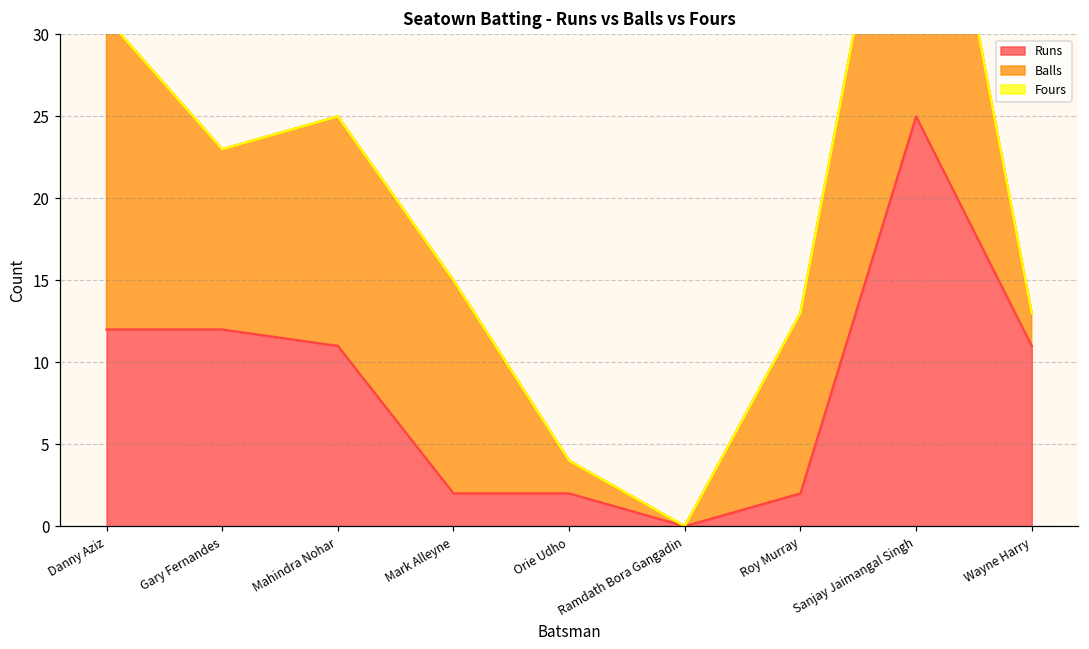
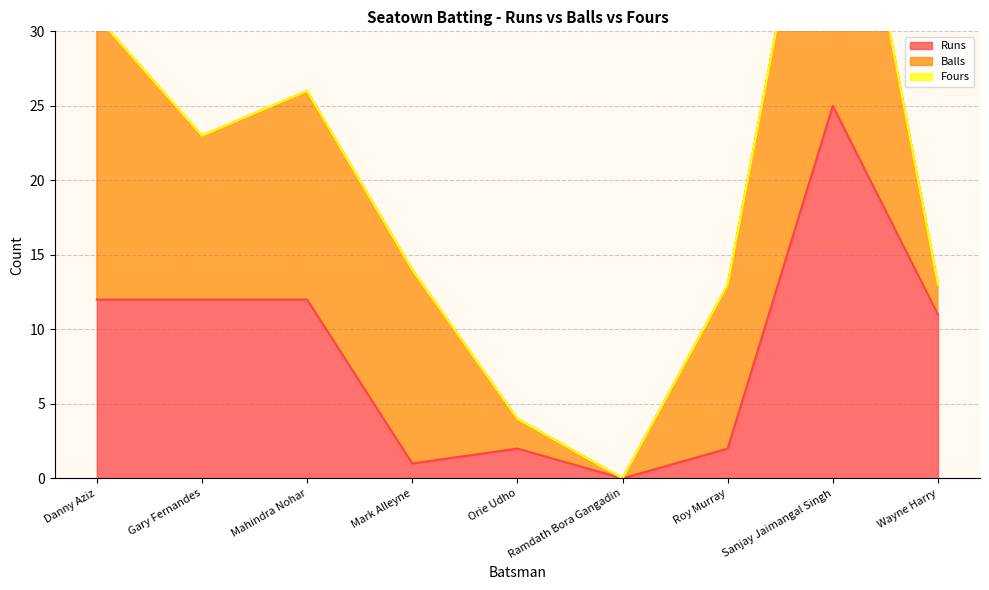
Runs, Mahindra Nohar: 11 -> 12
Runs, Mark Alleyne: 2 -> 1
